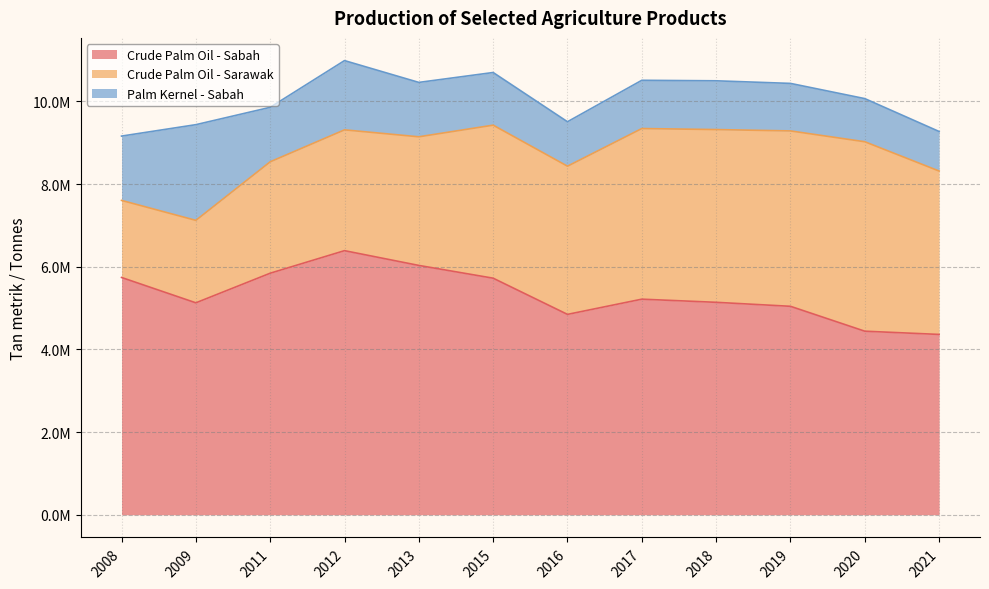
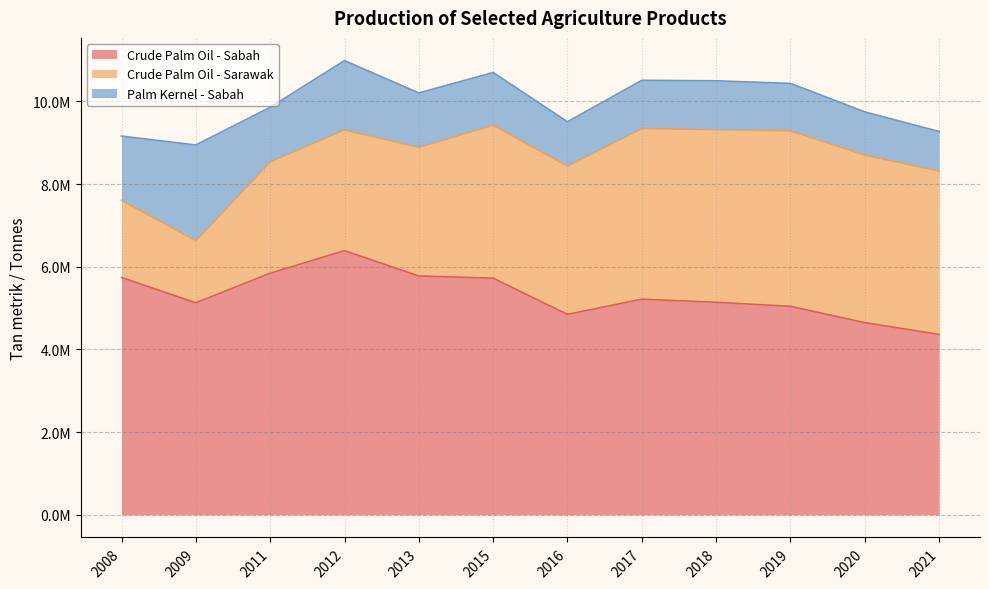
Crude Palm Oil - Sarawak, 2009: 2000000 -> 1500000
Crude Palm Oil - Sabah, 2013: 6000000 -> 5800000
Crude Palm Oil - Sabah, 2020: 4400000 -> 4600000
Crude Palm Oil - Sarawak, 2020: 4600000 -> 4100000
